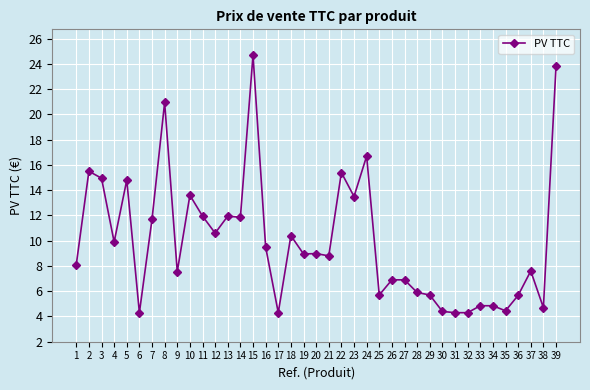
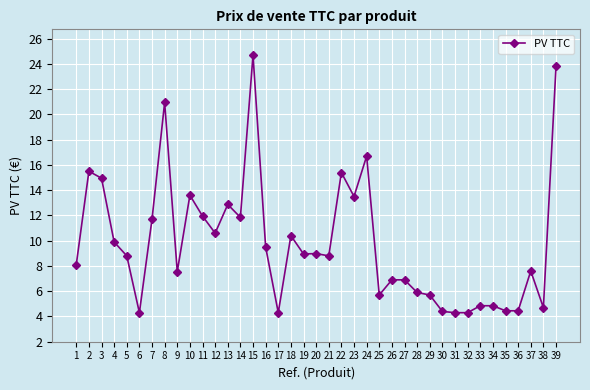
5: 14.8 -> 8.8
13: 12.0 -> 12.9
36: 5.7 -> 4.5
